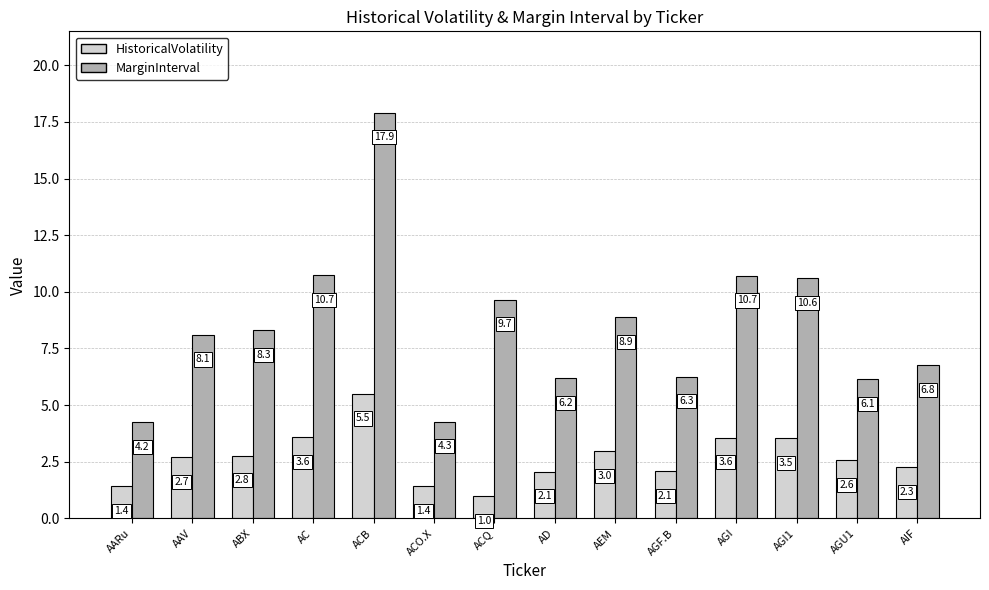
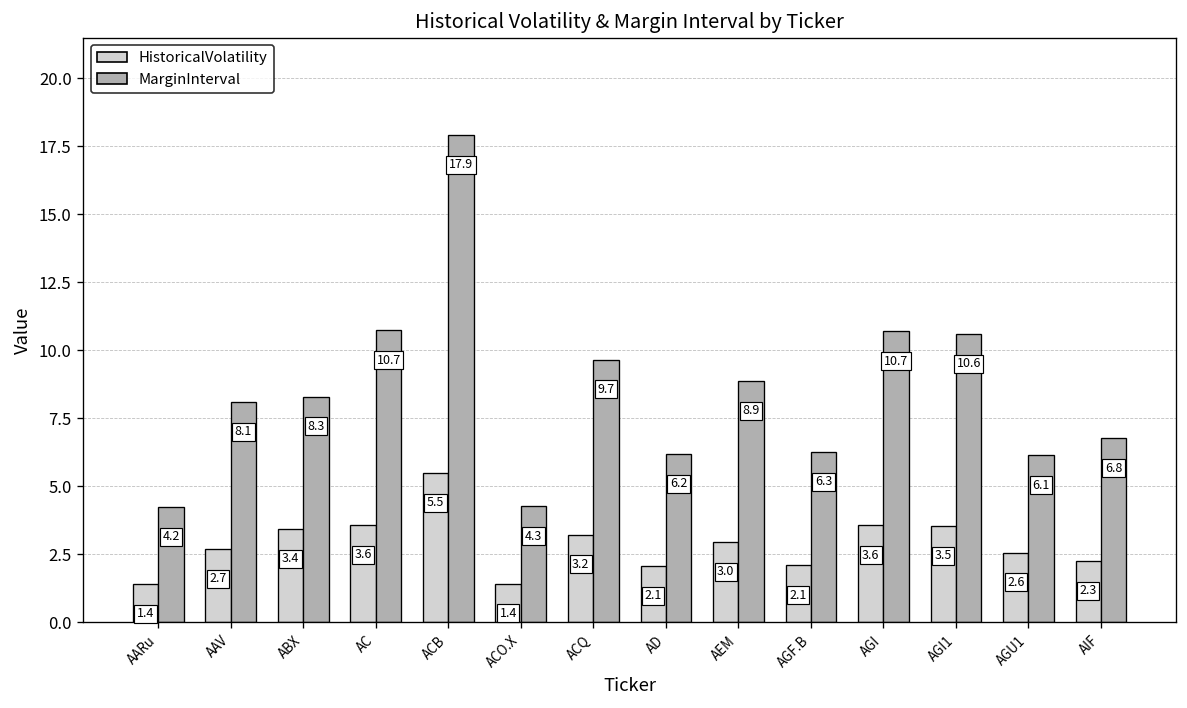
HistoricalVolatility, ABX: 2.8 -> 3.4
HistoricalVolatility, ACQ: 1.0 -> 3.2
